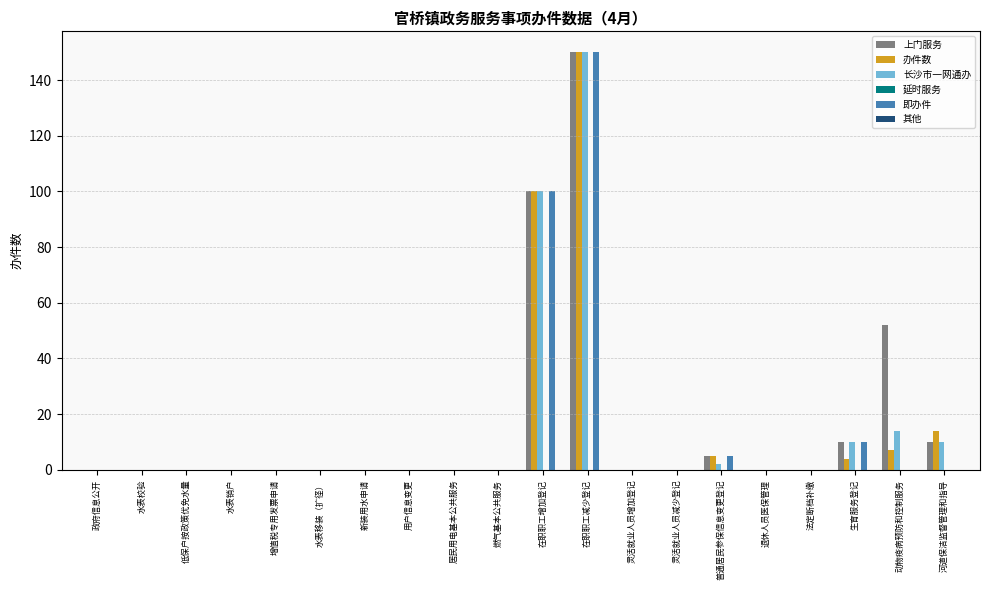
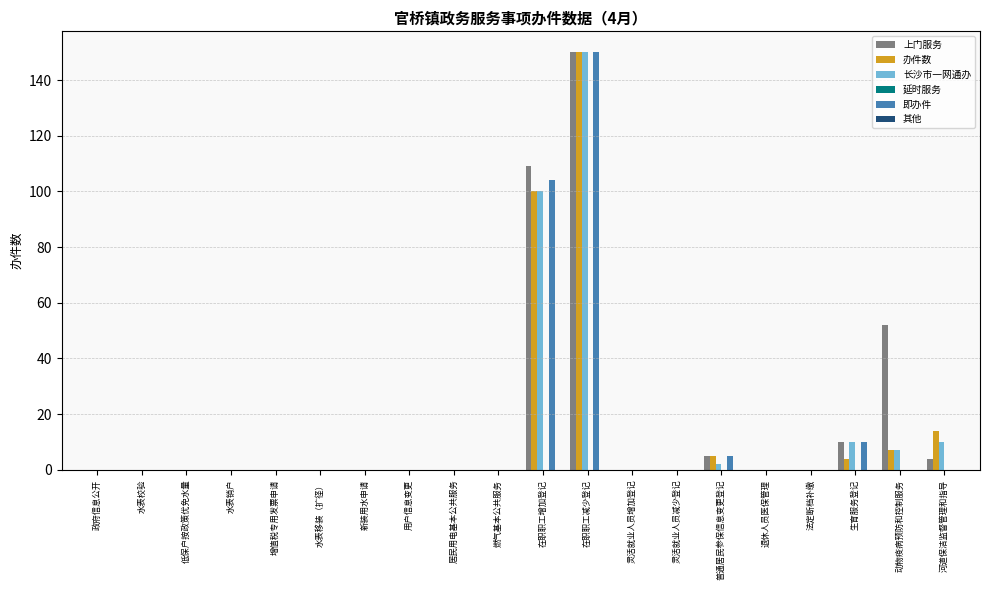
上门服务, 在职职工增加登记: 100 -> 109
即办件, 在职职工增加登记: 100 -> 104
长沙市一网通办, 动物疫病预防和控制服务: 14 -> 7
上门服务, 河道保洁监督管理和指导: 10 -> 4
